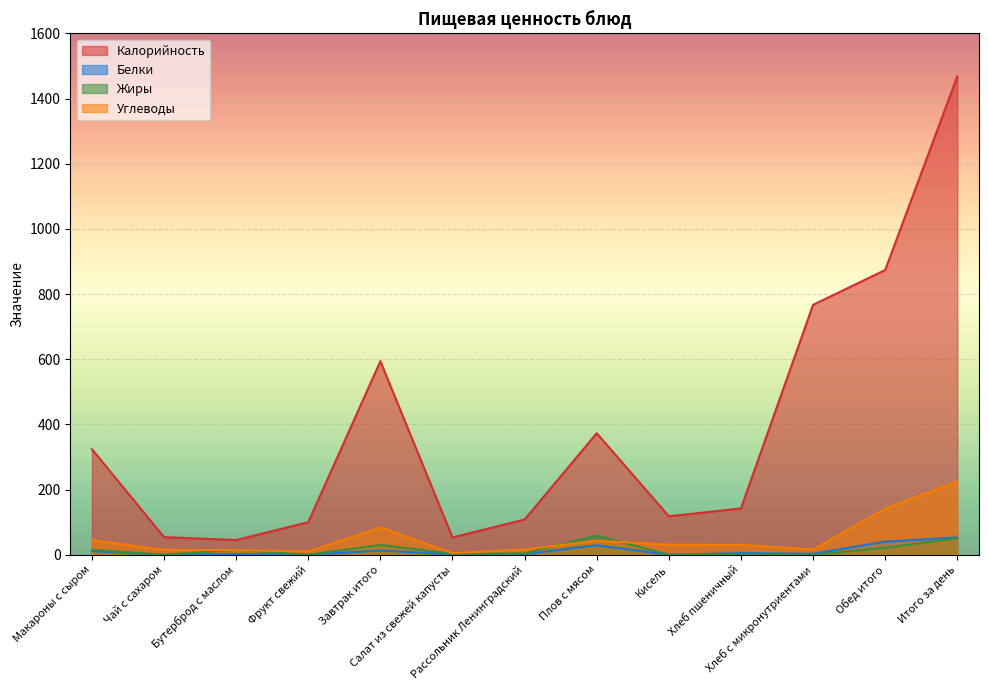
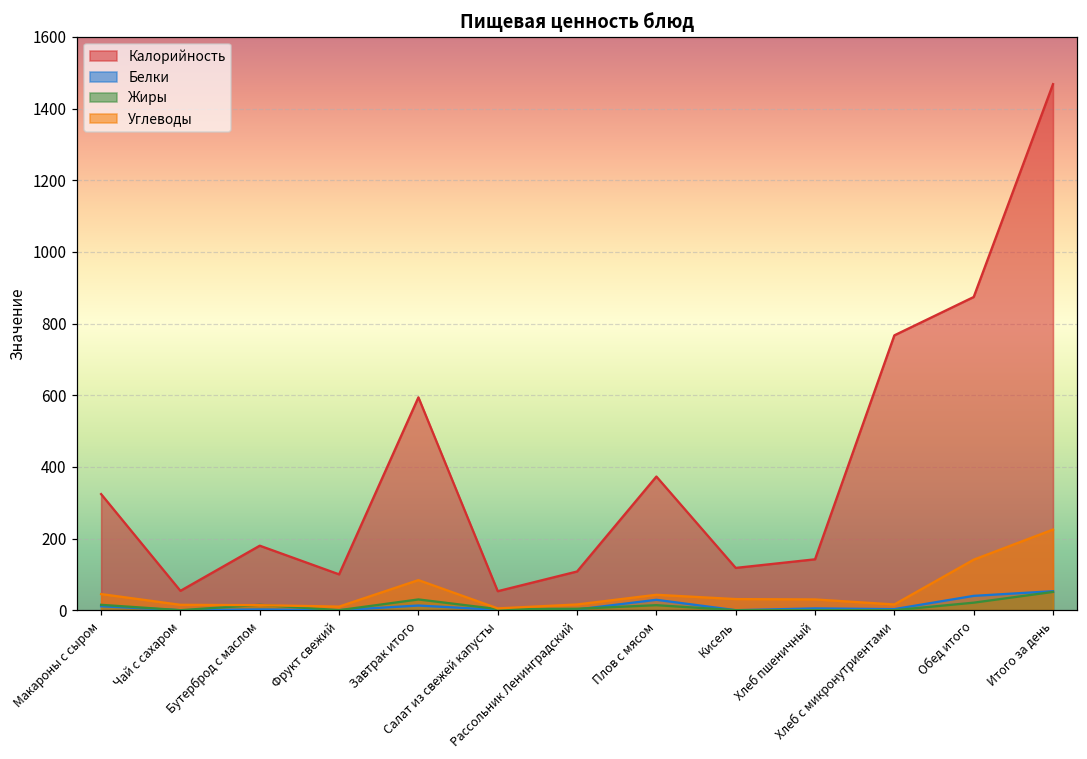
Калорийность, Бутерброд с маслом: 50 -> 180
Жиры, Плов с мясом: 60 -> 10
